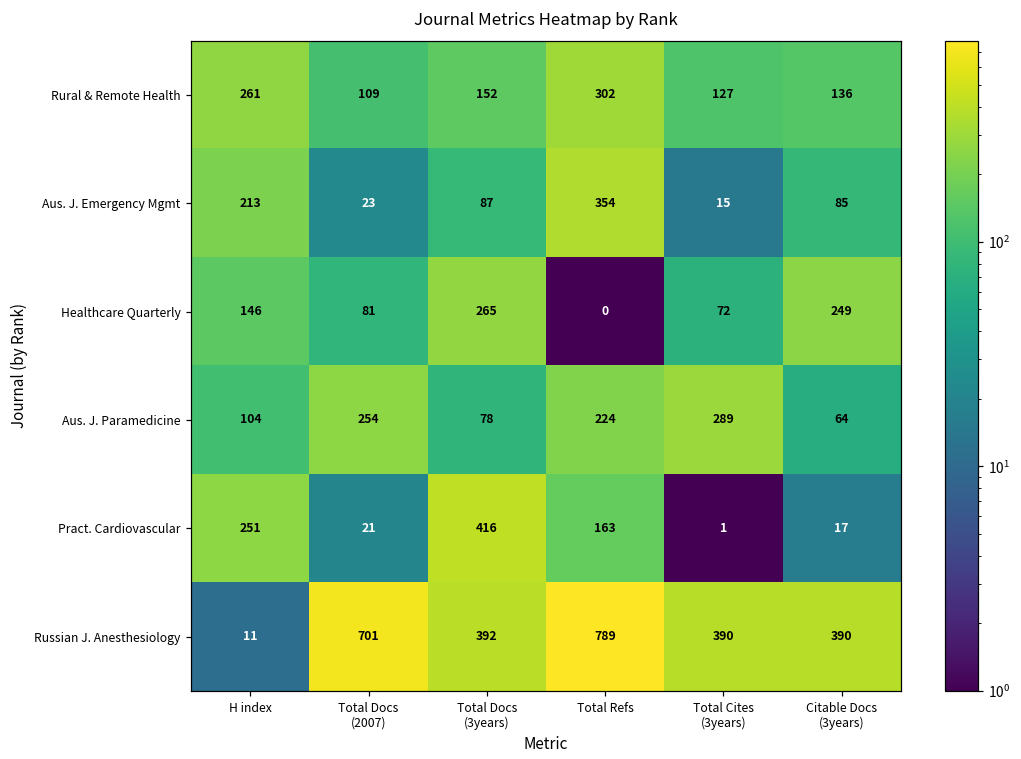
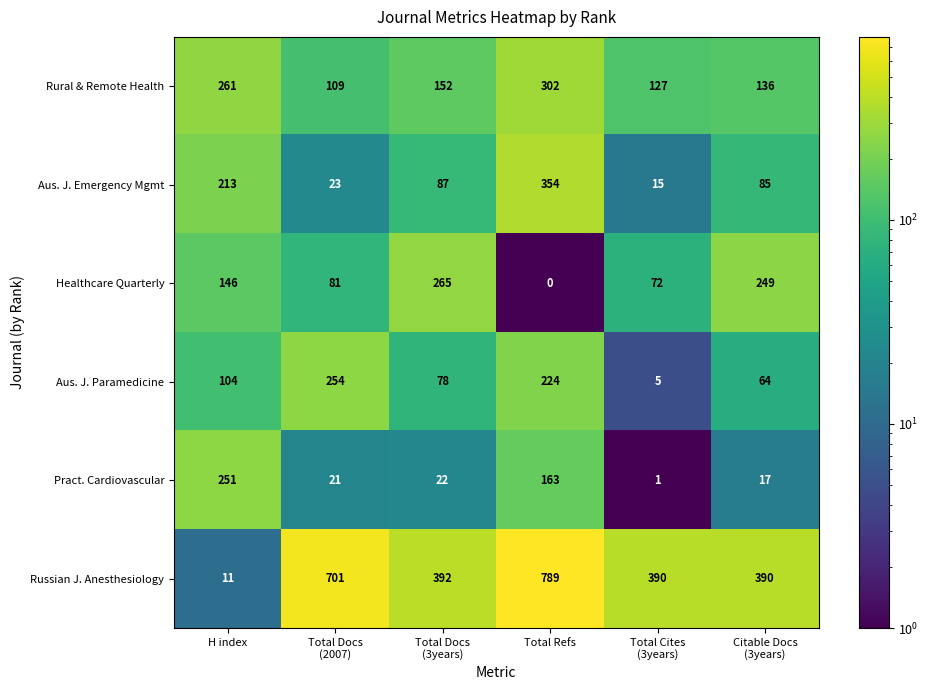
Aus. J. Paramedicine, Total Cites (3years): 289 -> 5
Pract. Cardiovascular, Total Docs (3years): 416 -> 22
